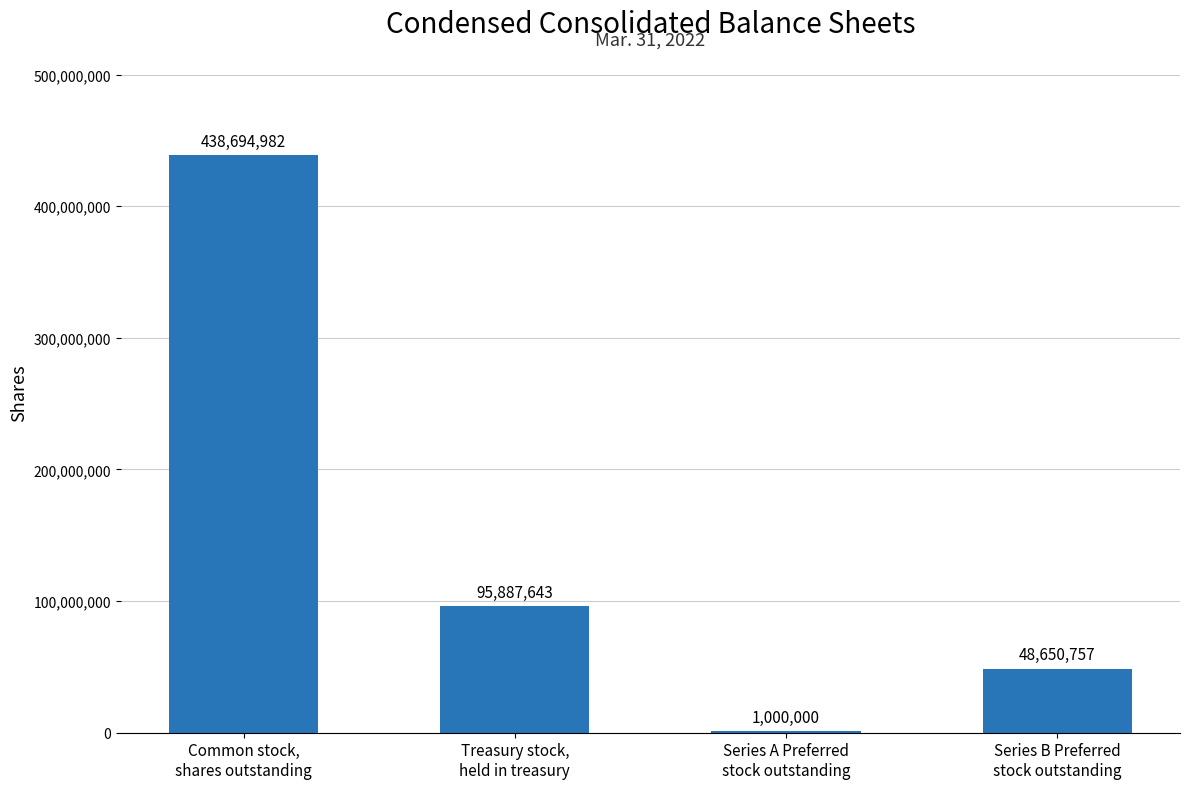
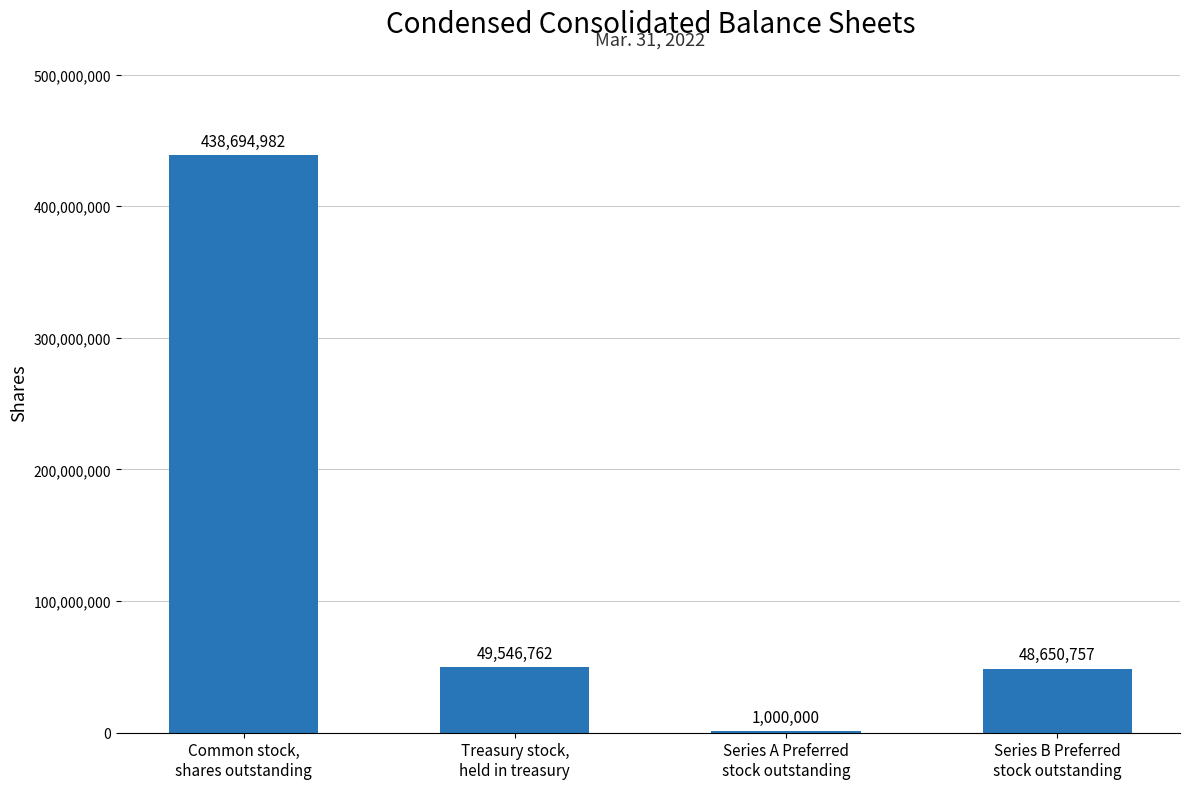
Treasury stock, held in treasury: 95,887,643 -> 49,546,762
